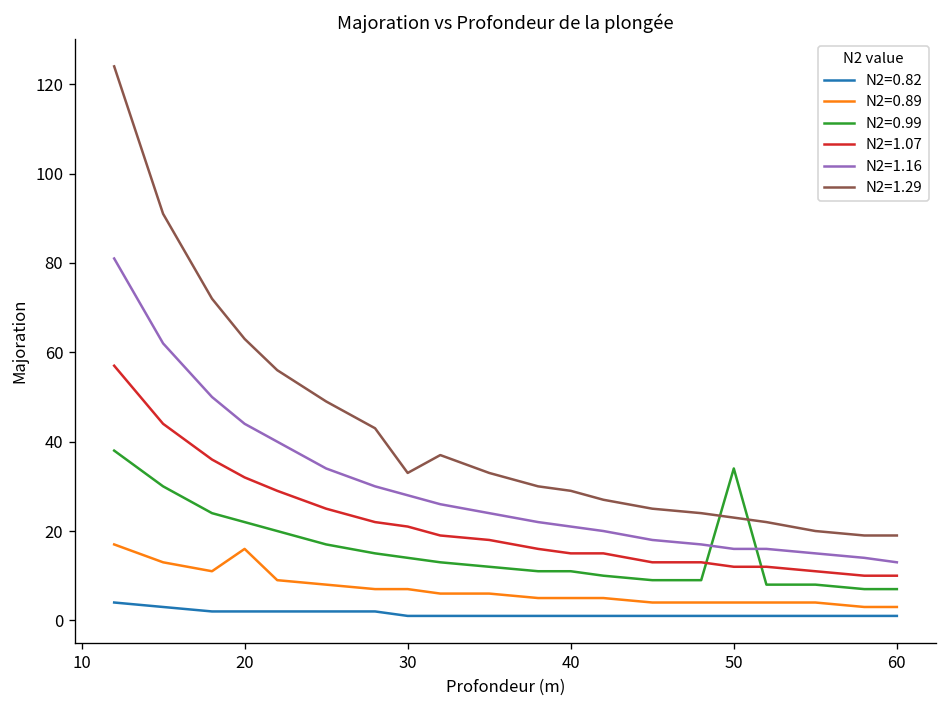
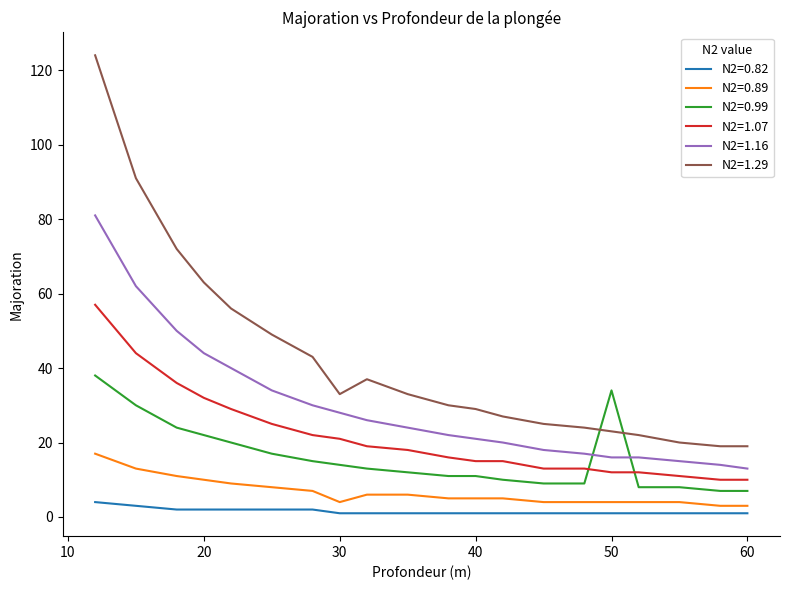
N2=0.89, 20: 16 -> 10
N2=0.89, 30: 7 -> 4
